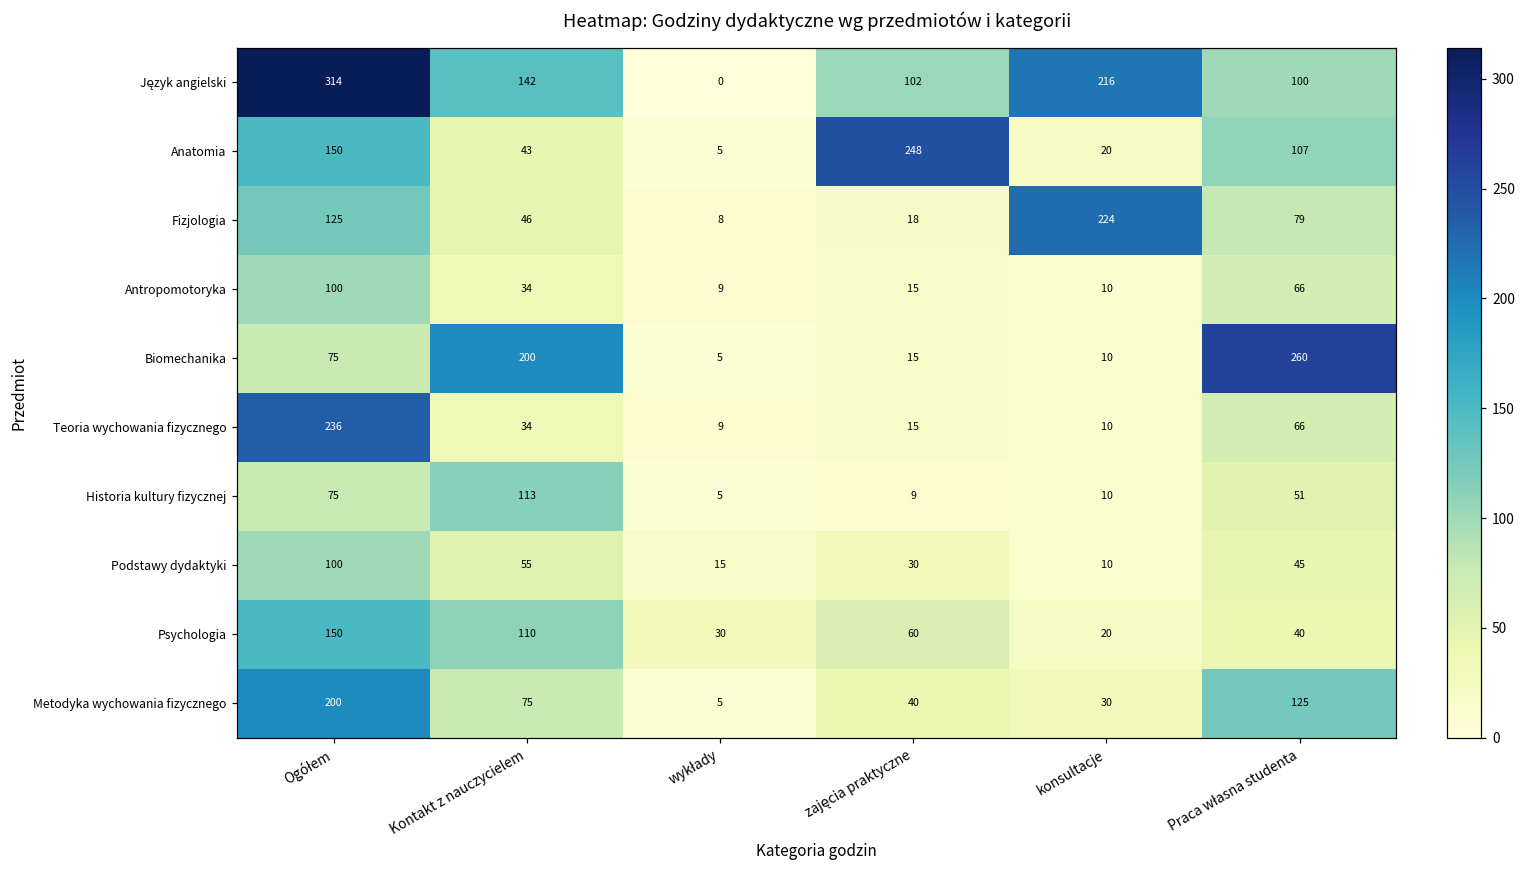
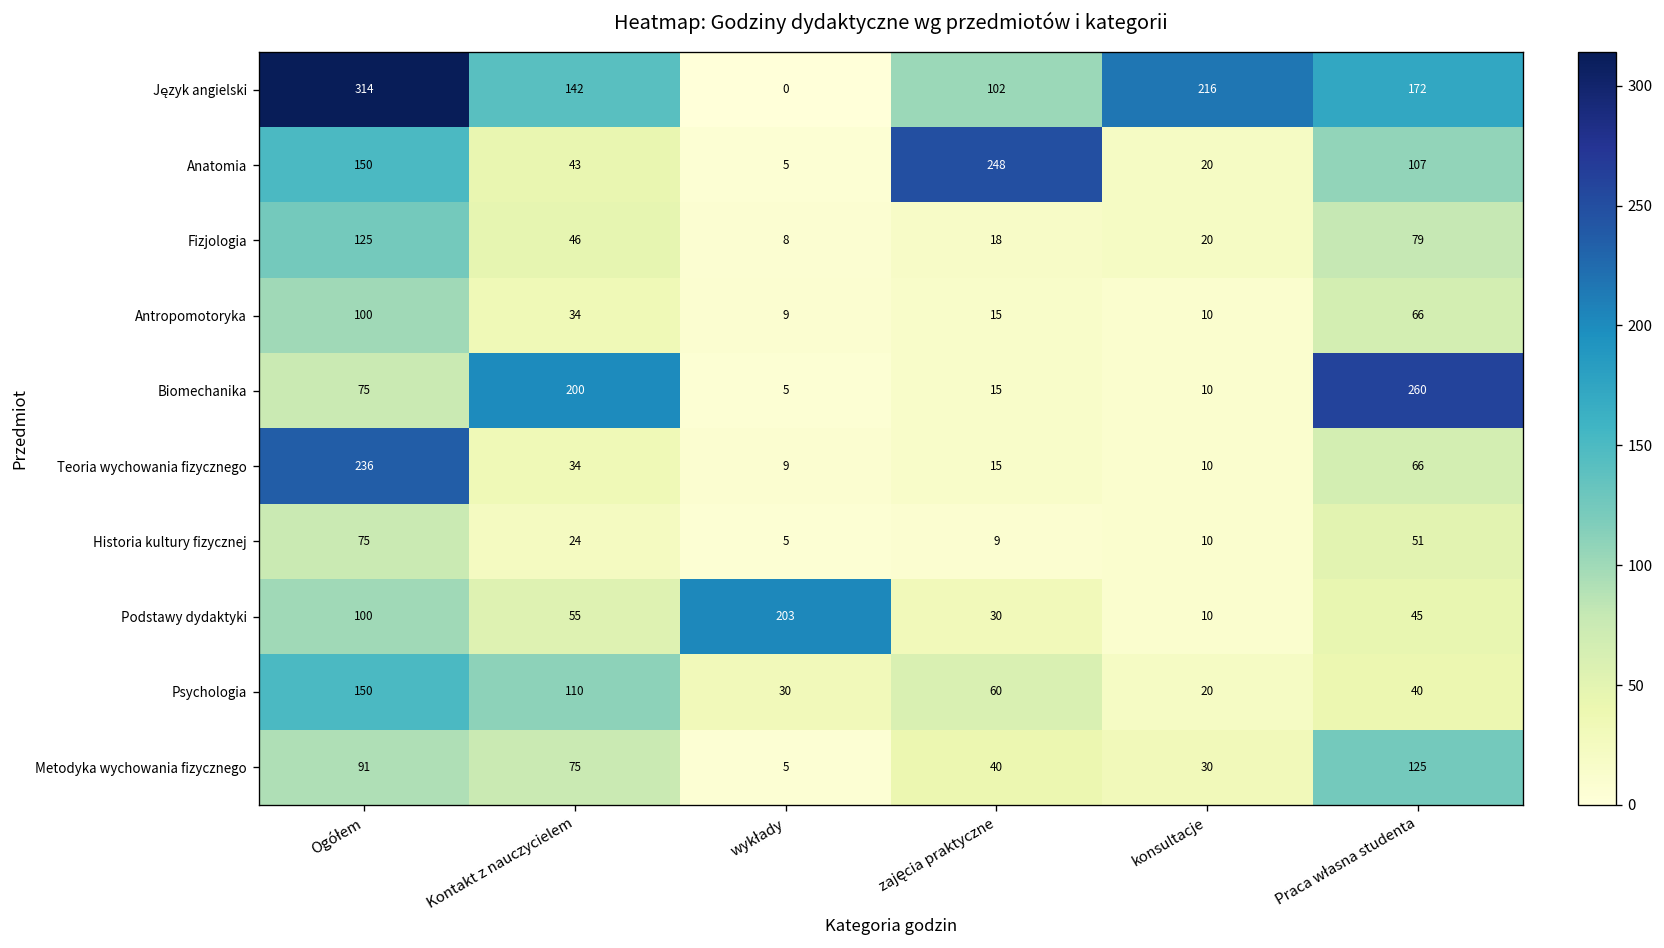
Język angielski, Praca własna studenta: 100 -> 172
Fizjologia, konsultacje: 224 -> 20
Historia kultury fizycznej, Kontakt z nauczycielem: 113 -> 24
Podstawy dydaktyki, wykłady: 15 -> 203
Metodyka wychowania fizycznego, Ogółem: 200 -> 91
